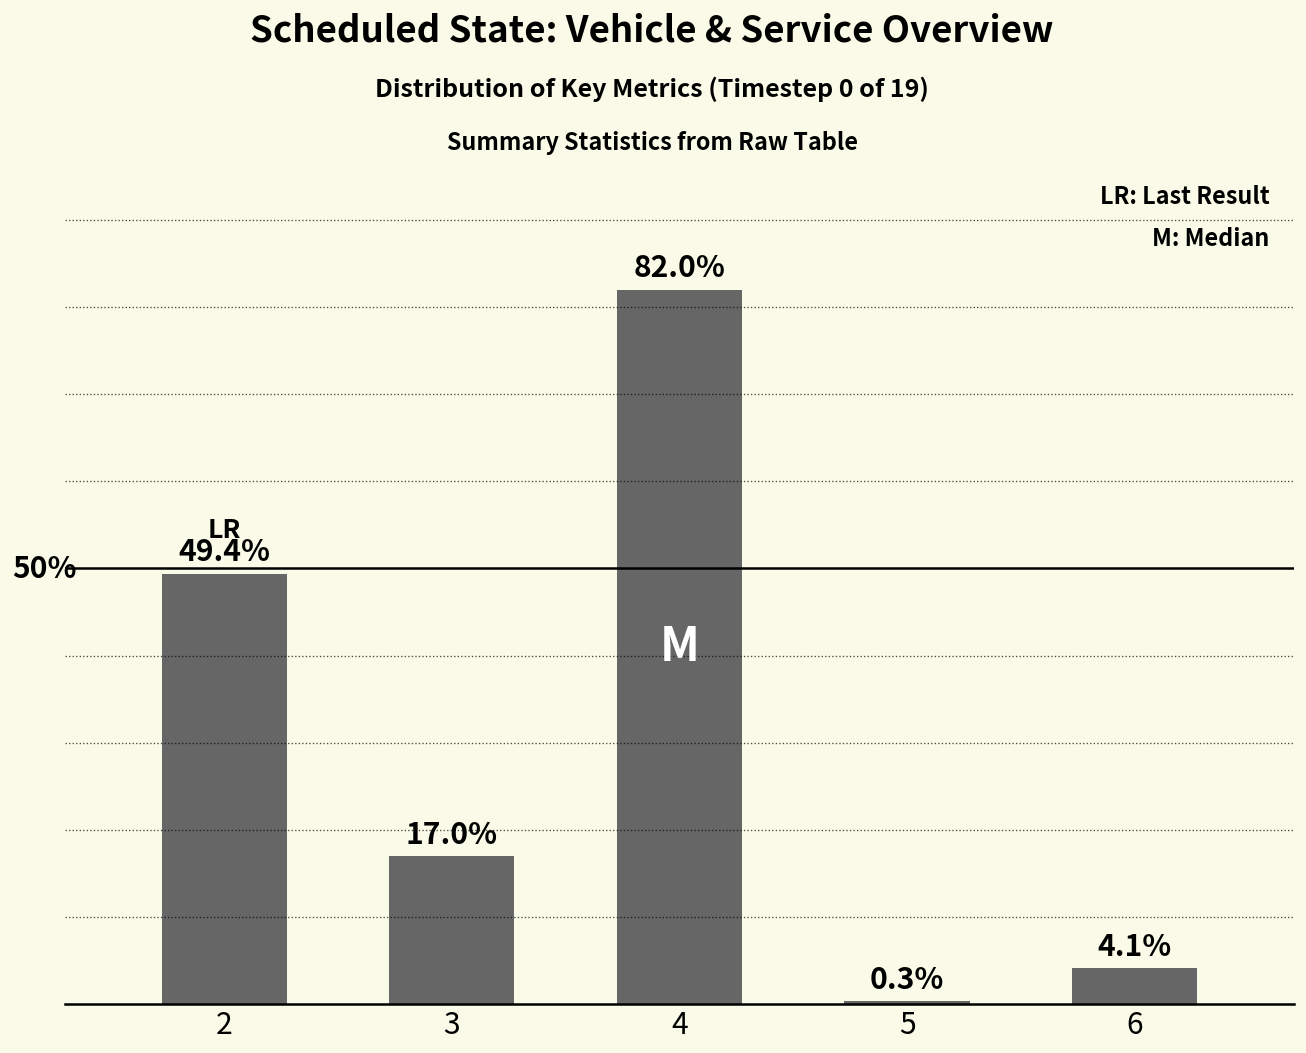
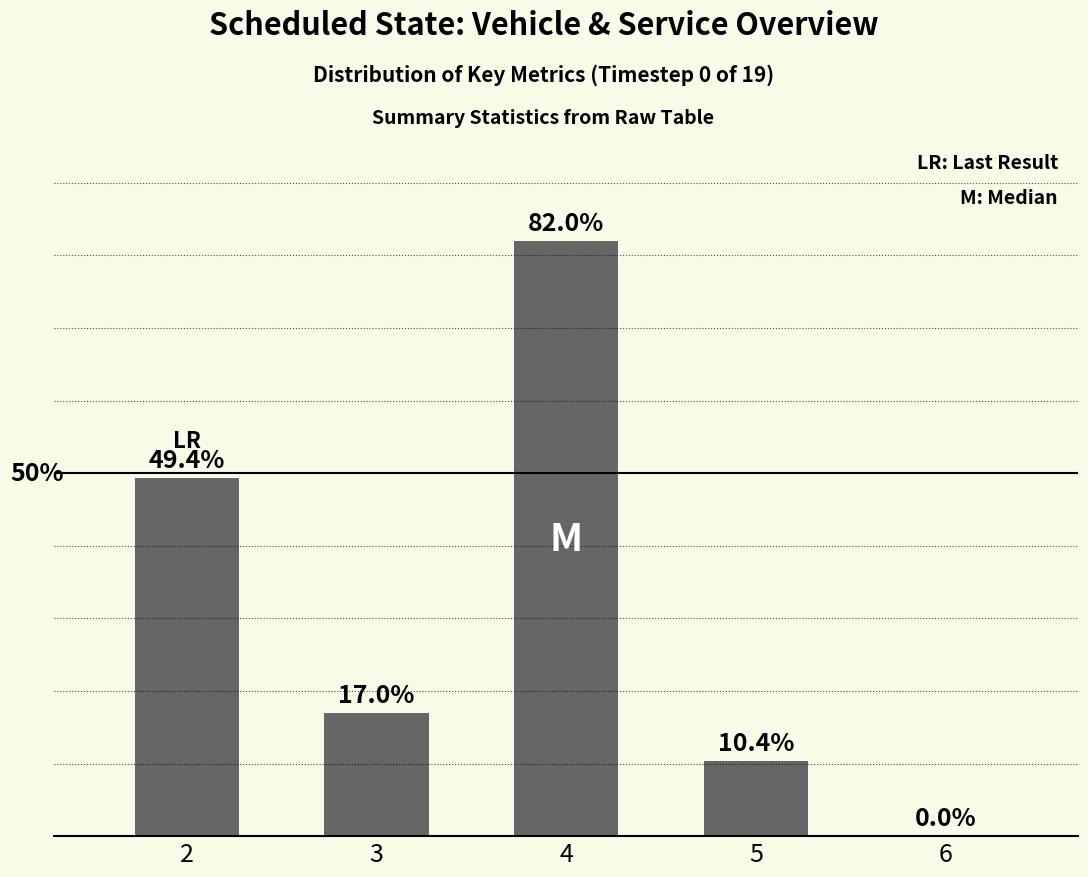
5: 0.3% -> 10.4%
6: 4.1% -> 0.0%
